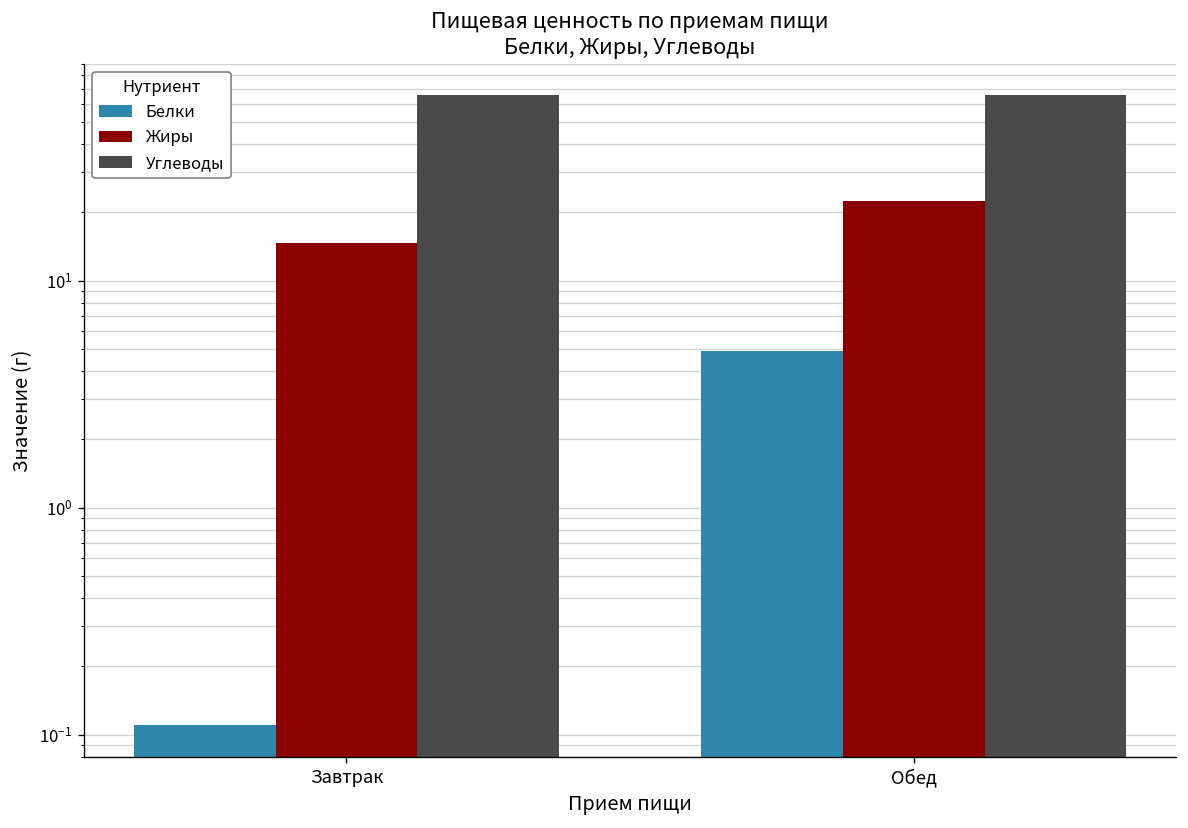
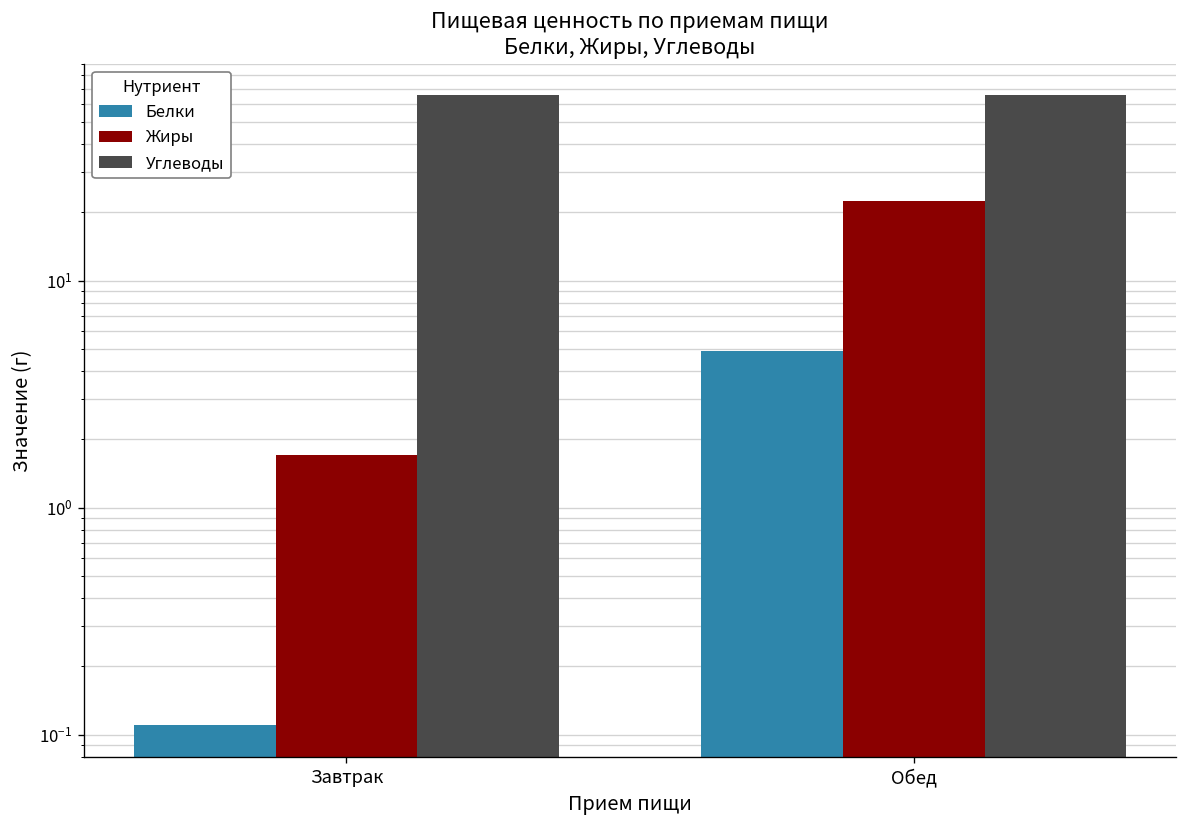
Жиры, Завтрак: 15 -> 1.7
